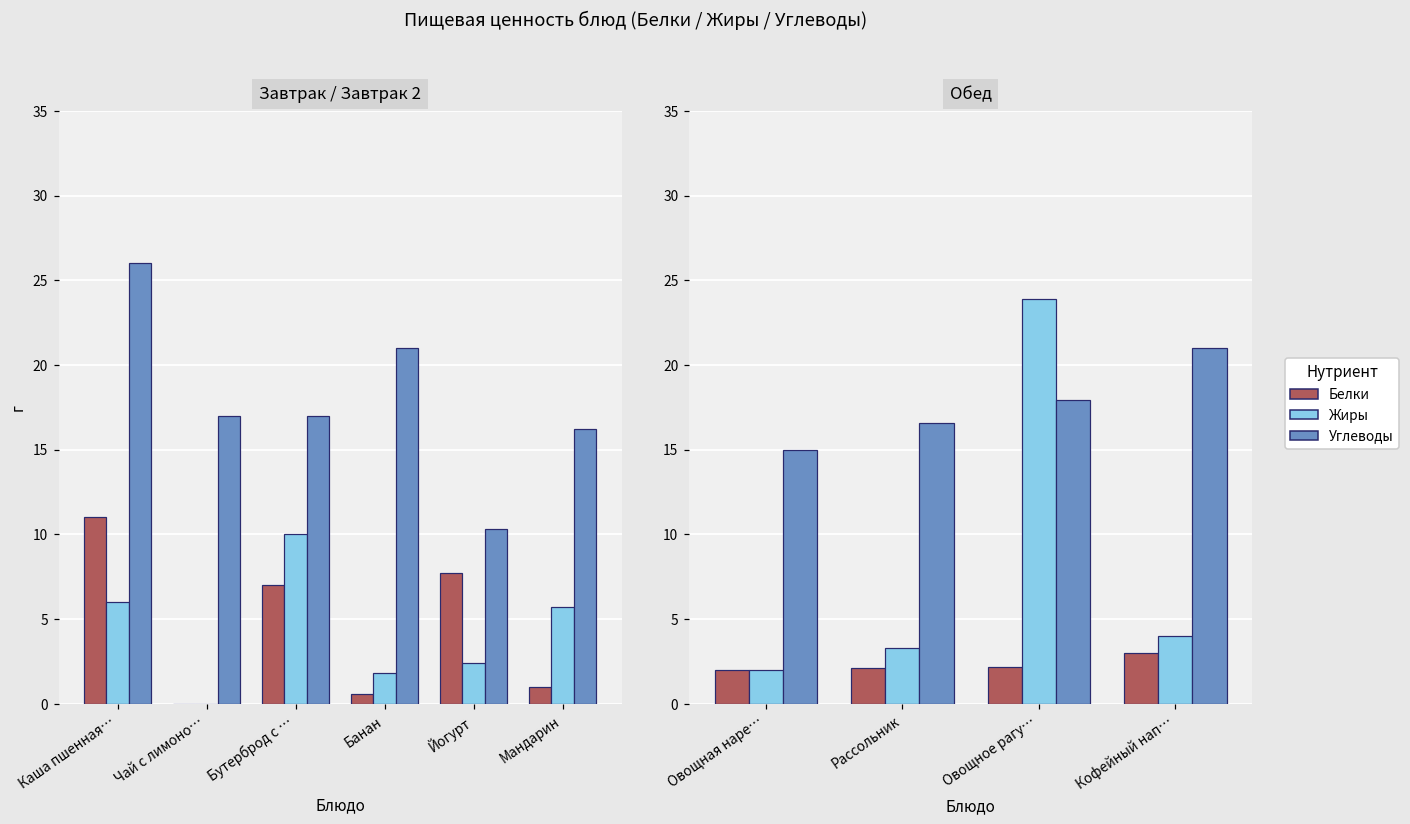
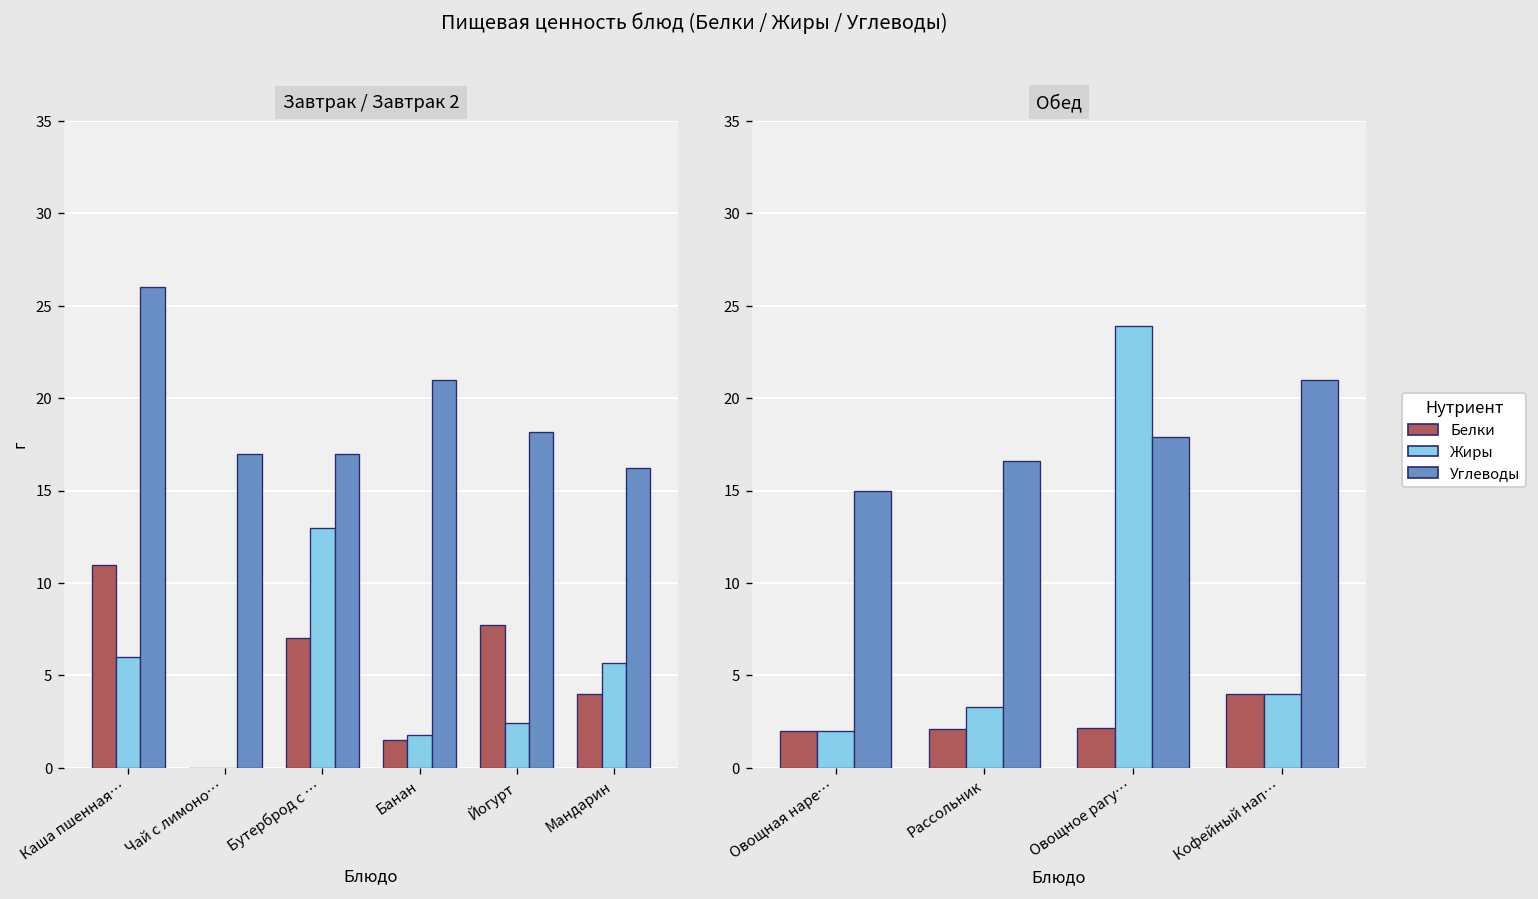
Завтрак / Завтрак 2, Жиры, Бутерброд с …: 10 -> 13
Завтрак / Завтрак 2, Белки, Банан: 0.6 -> 1.5
Завтрак / Завтрак 2, Углеводы, Йогурт: 10.3 -> 18.2
Завтрак / Завтрак 2, Белки, Мандарин: 1 -> 4
Обед, Белки, Кофейный нап…: 3 -> 4
